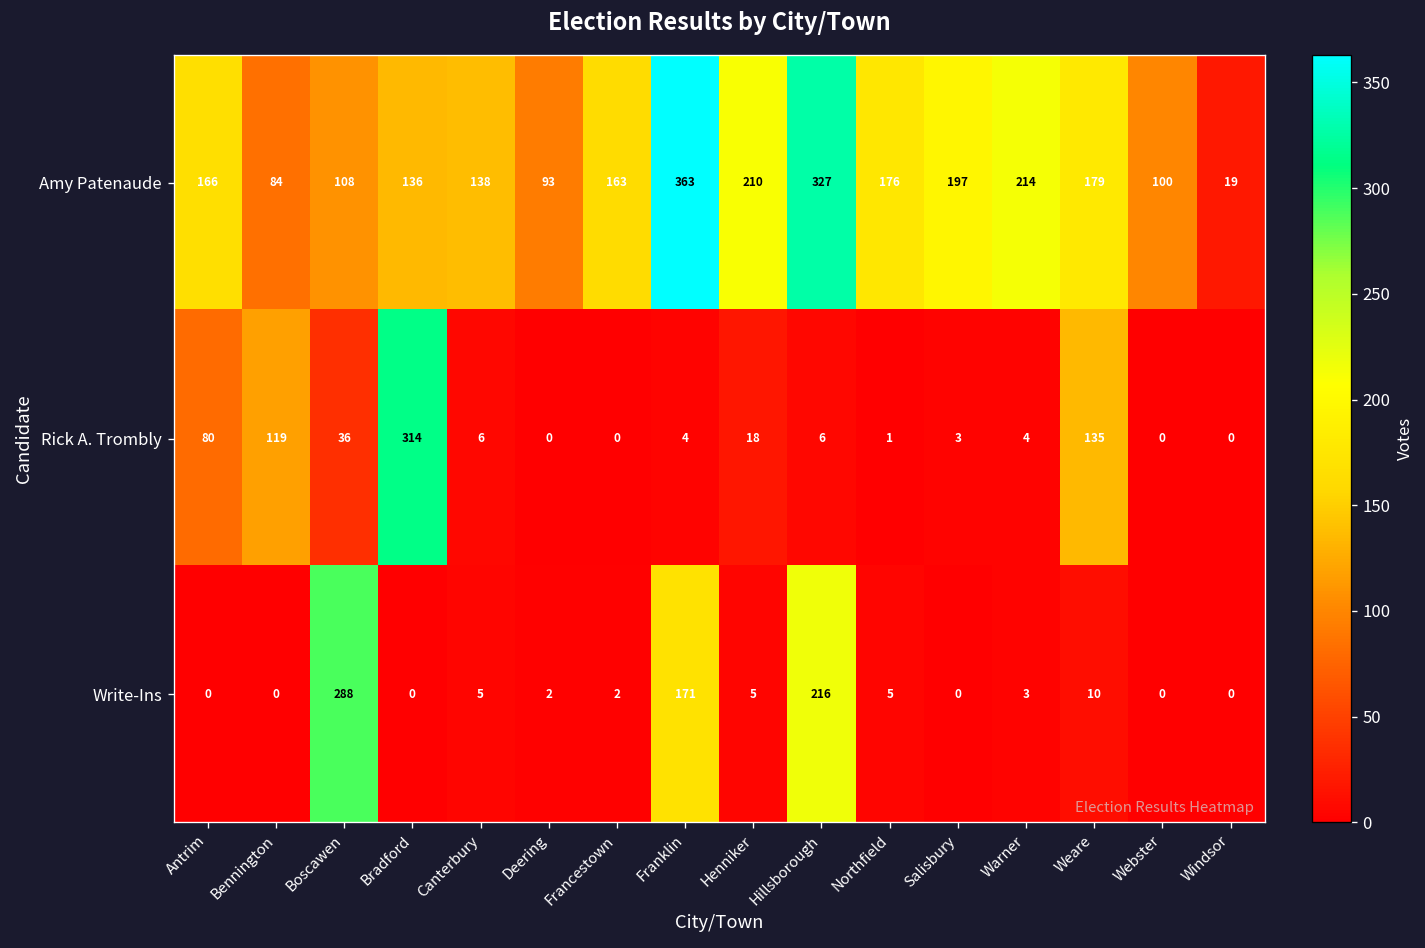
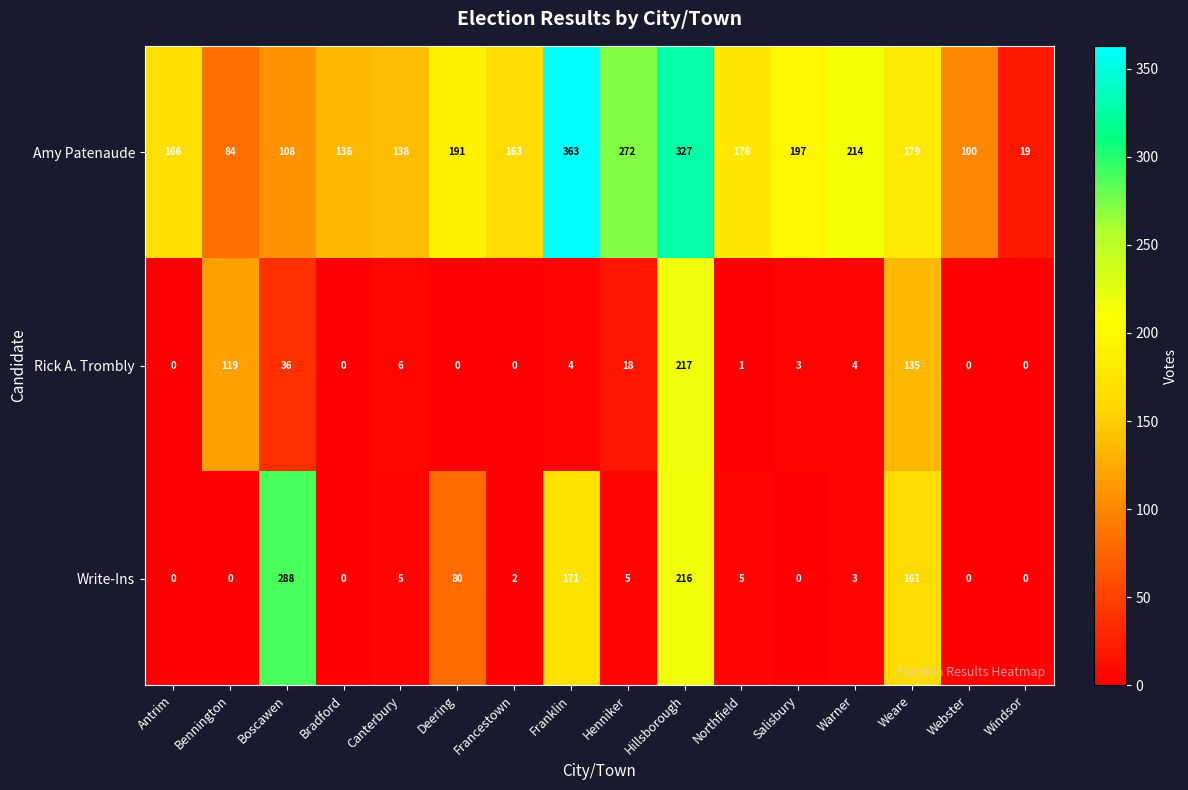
Amy Patenaude, Deering: 93 -> 191
Amy Patenaude, Henniker: 210 -> 272
Rick A. Trombly, Antrim: 80 -> 0
Rick A. Trombly, Bradford: 314 -> 0
Rick A. Trombly, Hillsborough: 6 -> 217
Write-Ins, Deering: 2 -> 80
Write-Ins, Weare: 10 -> 161
